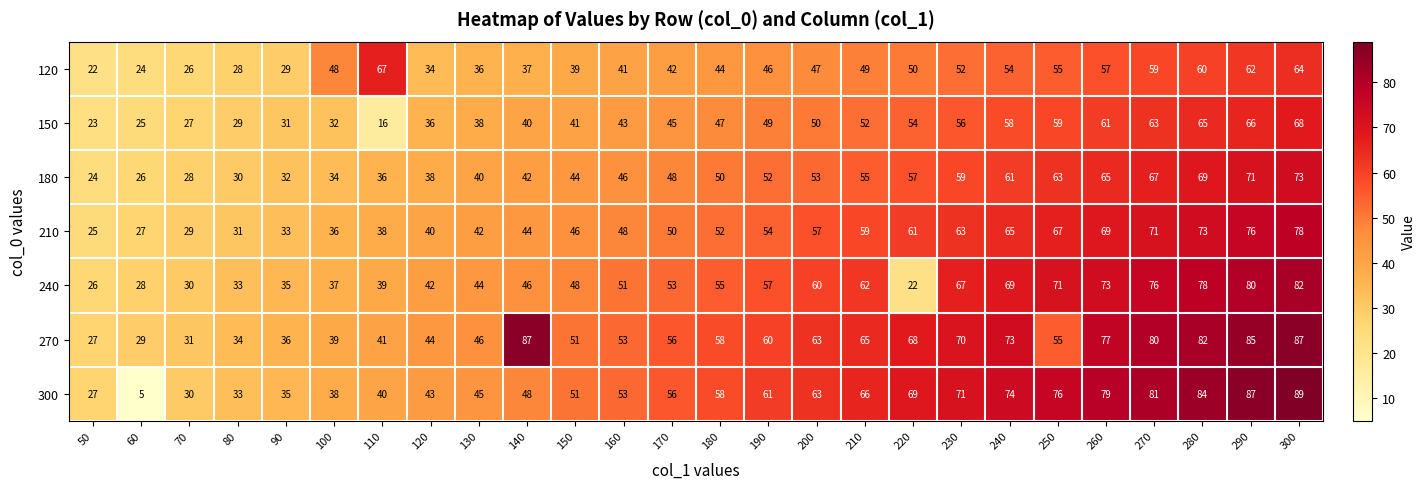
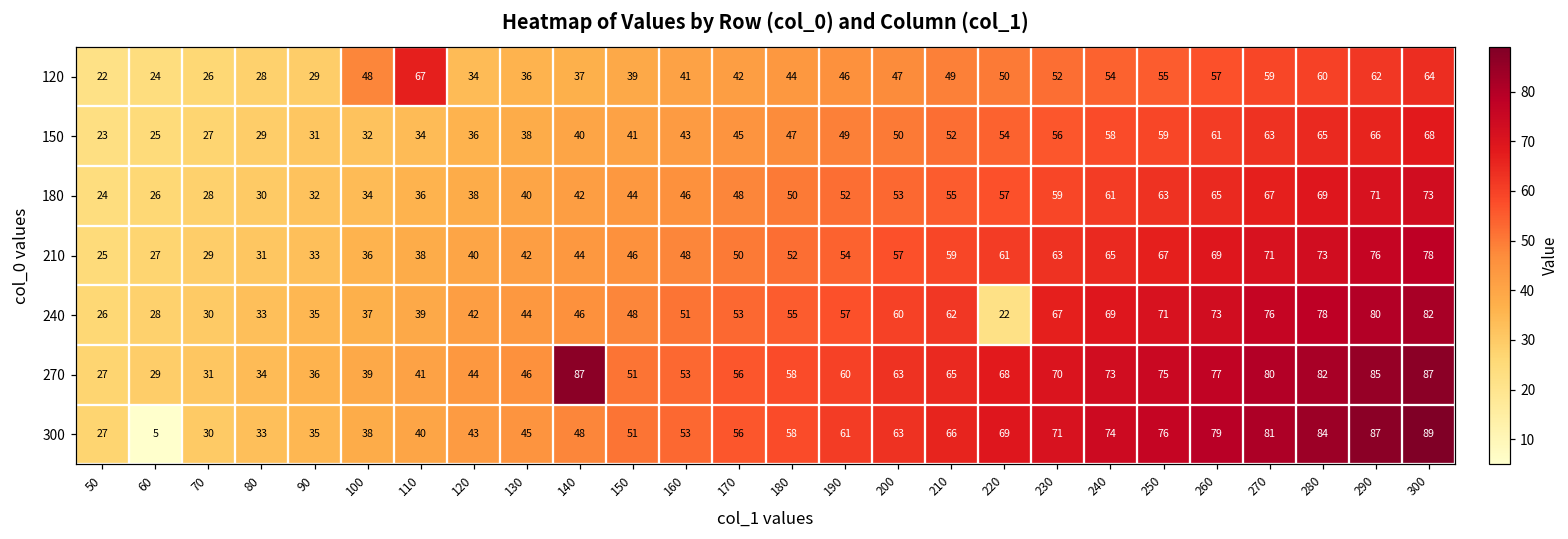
150, 110: 16 -> 34
270, 250: 55 -> 75
